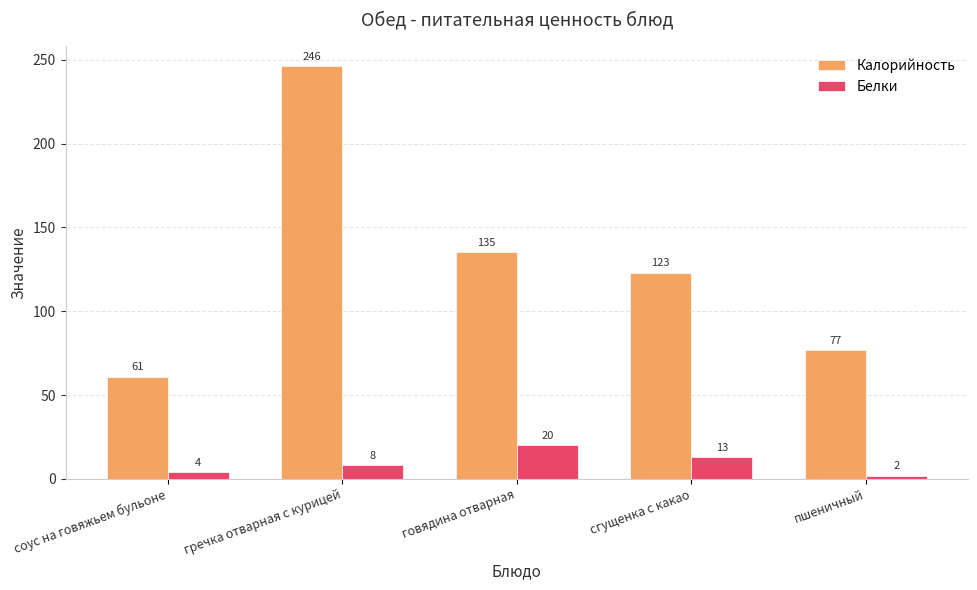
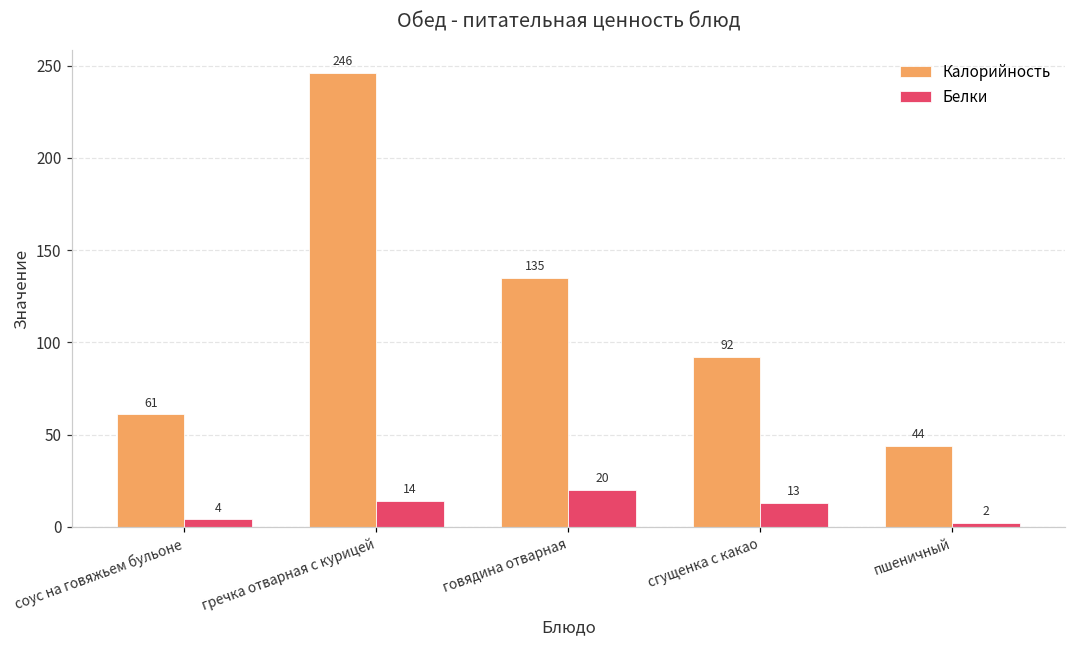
Белки, гречка отварная с курицей: 8 -> 14
Калорийность, сгущенка с какао: 123 -> 92
Калорийность, пшеничный: 77 -> 44
